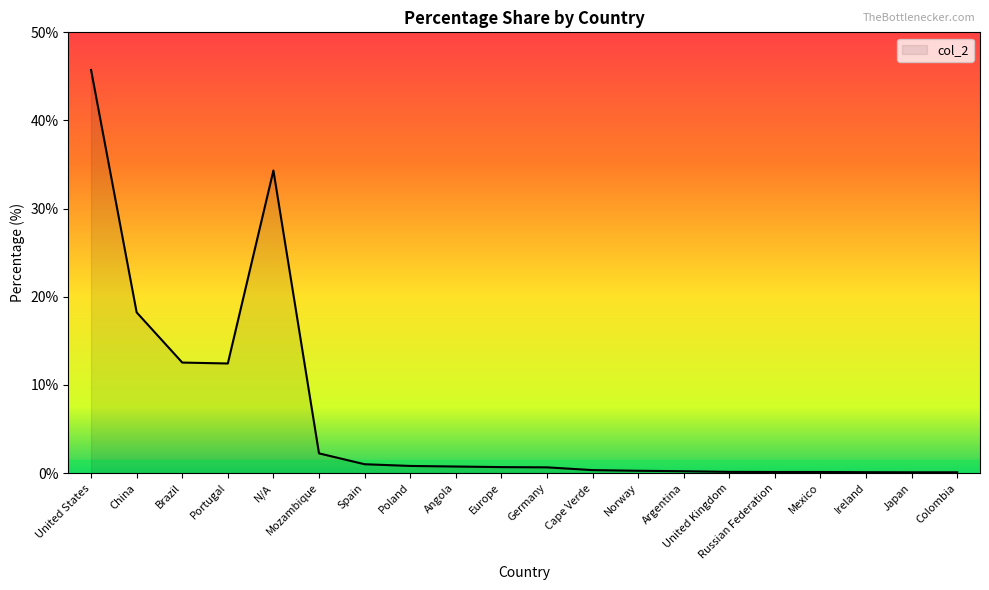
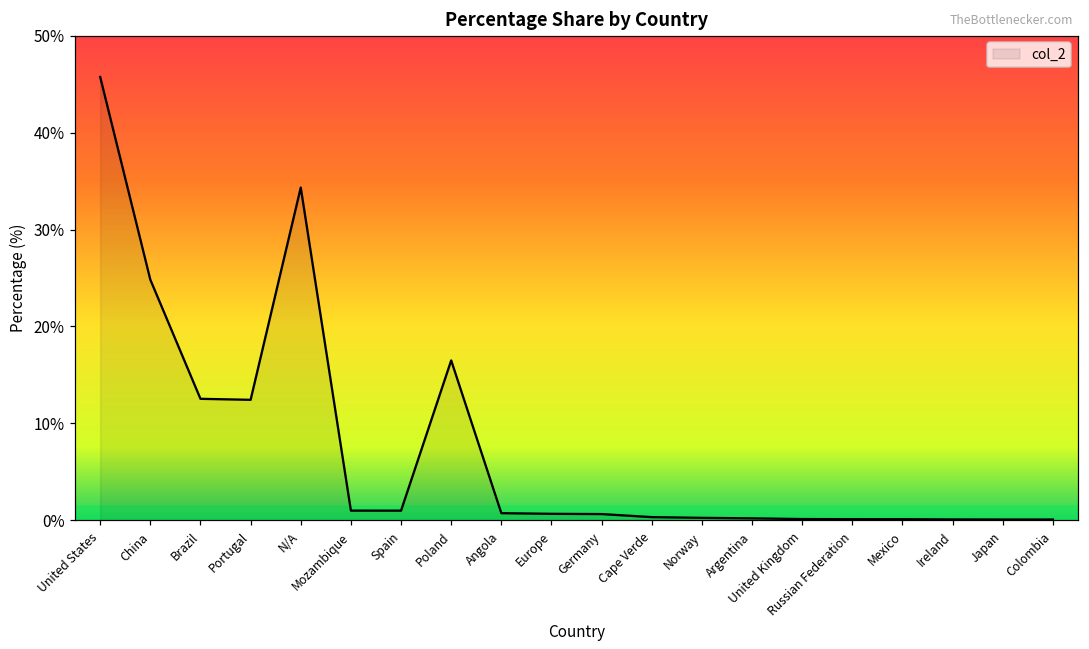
China: 18% -> 25%
Mozambique: 2% -> 1%
Poland: 1% -> 16%
